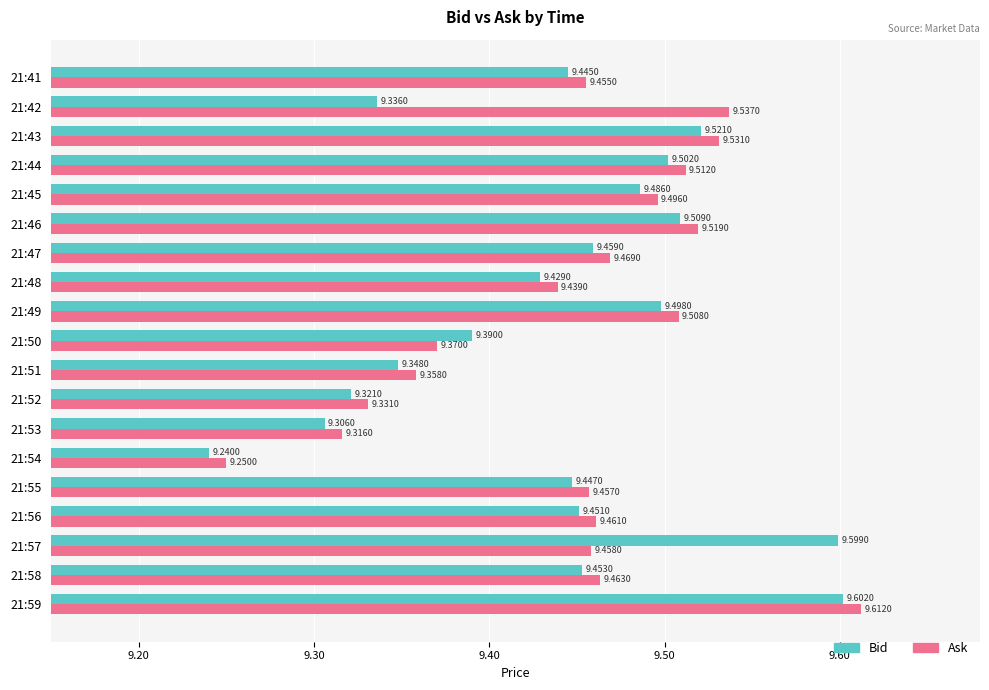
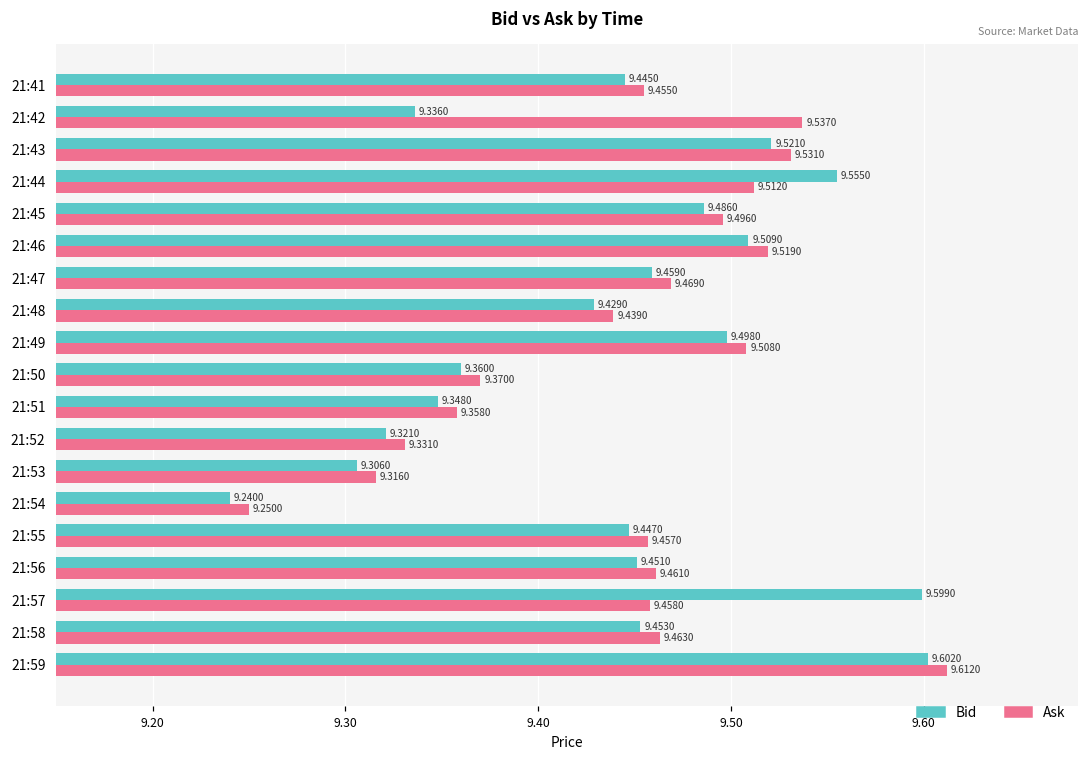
Bid, 21:44: 9.5020 -> 9.5550
Bid, 21:50: 9.3900 -> 9.3600
